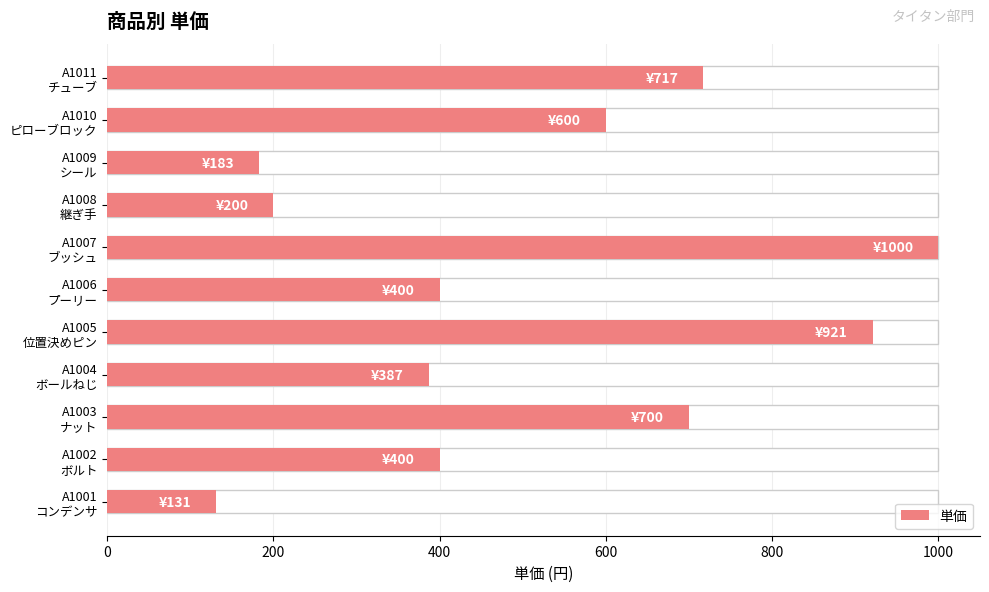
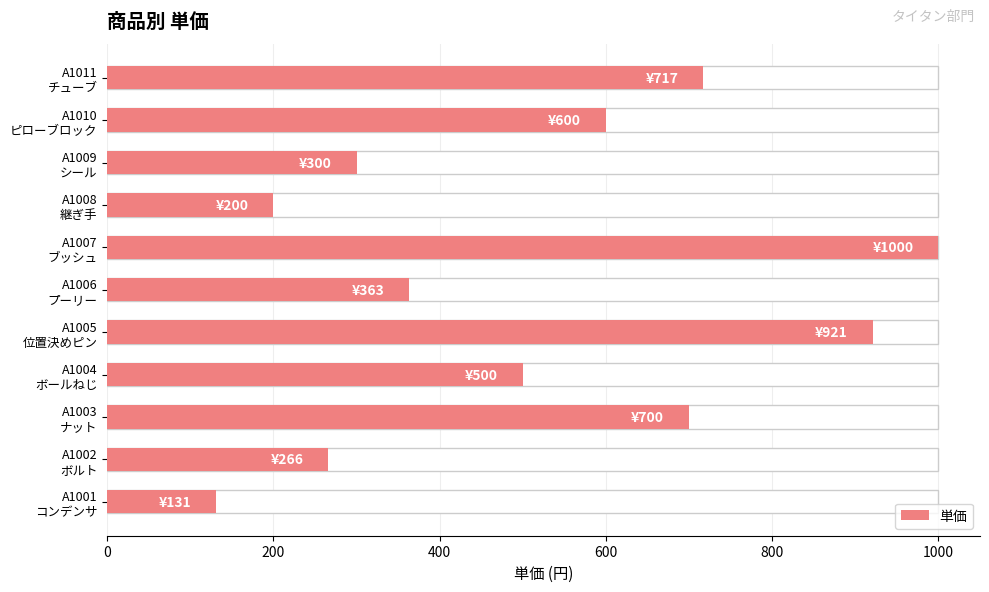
単価, A1009 シール: ¥183 -> ¥300
単価, A1006 プーリー: ¥400 -> ¥363
単価, A1004 ボールねじ: ¥387 -> ¥500
単価, A1002 ボルト: ¥400 -> ¥266
